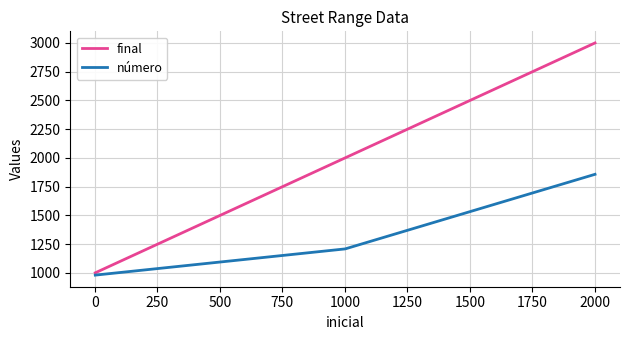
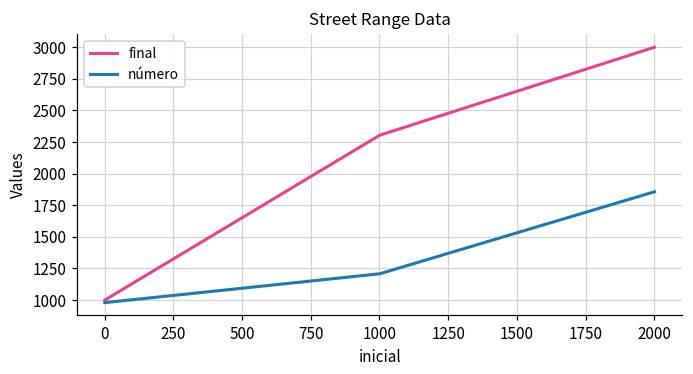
final, 1000: 2000 -> 2300
